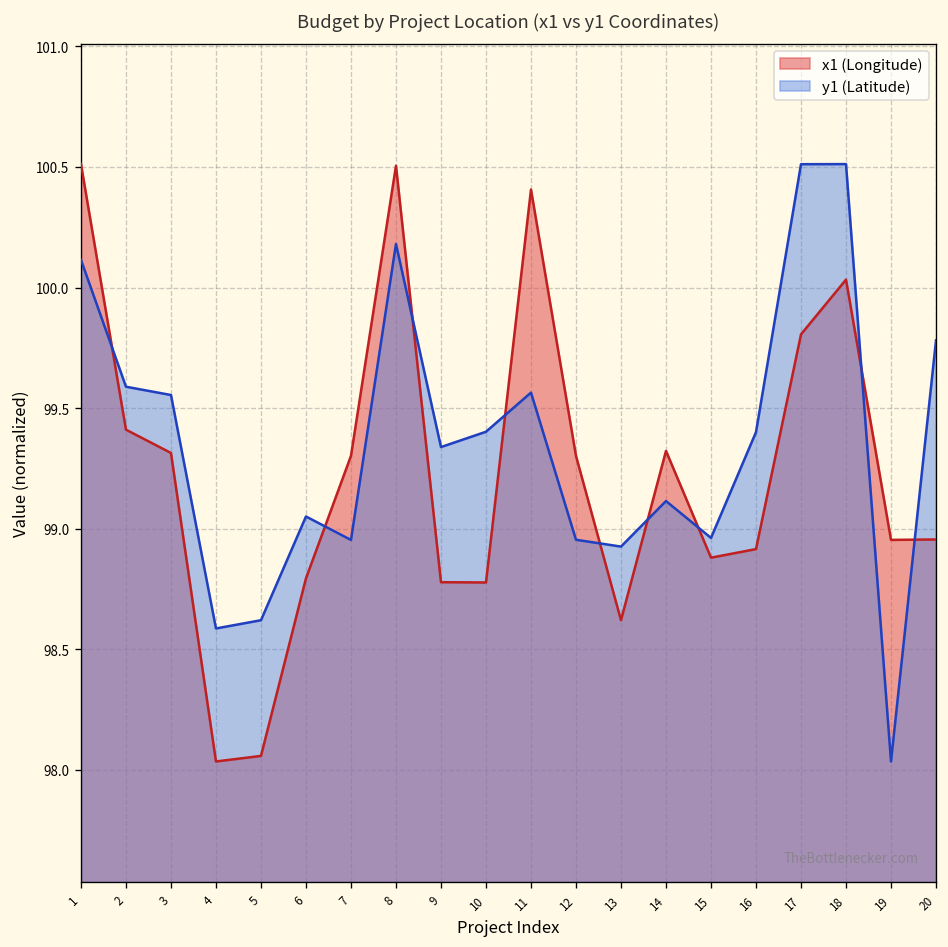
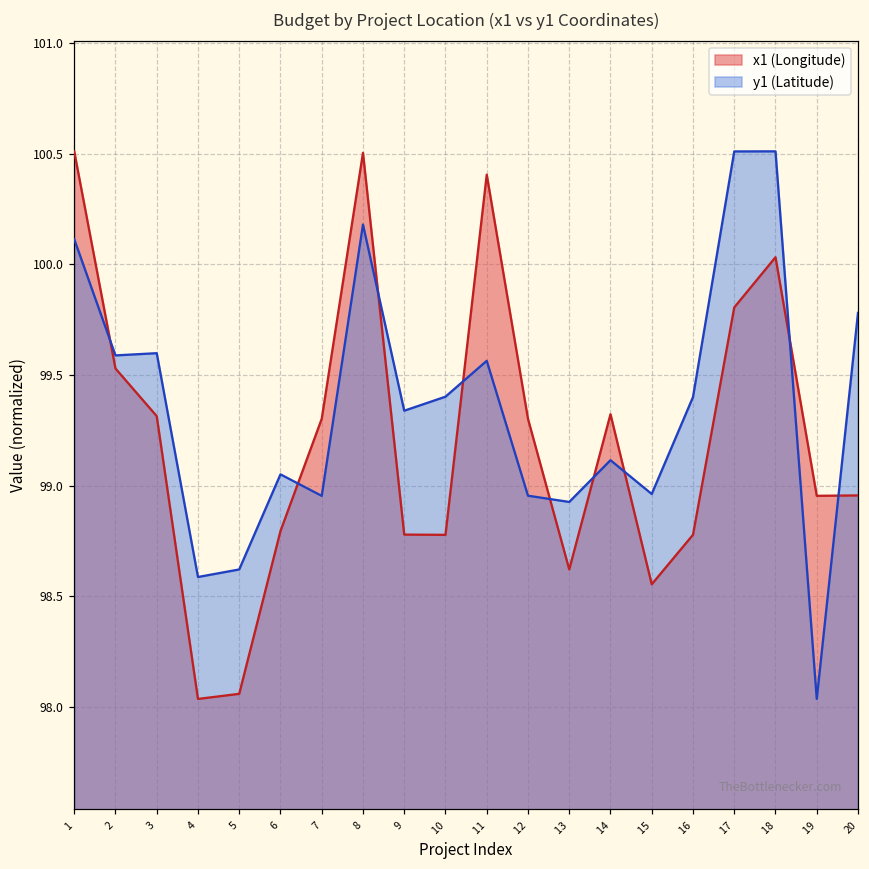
x1 (Longitude), 2: 99.41 -> 99.53
y1 (Latitude), 3: 99.55 -> 99.60
x1 (Longitude), 15: 98.88 -> 98.55
x1 (Longitude), 16: 98.92 -> 98.78
